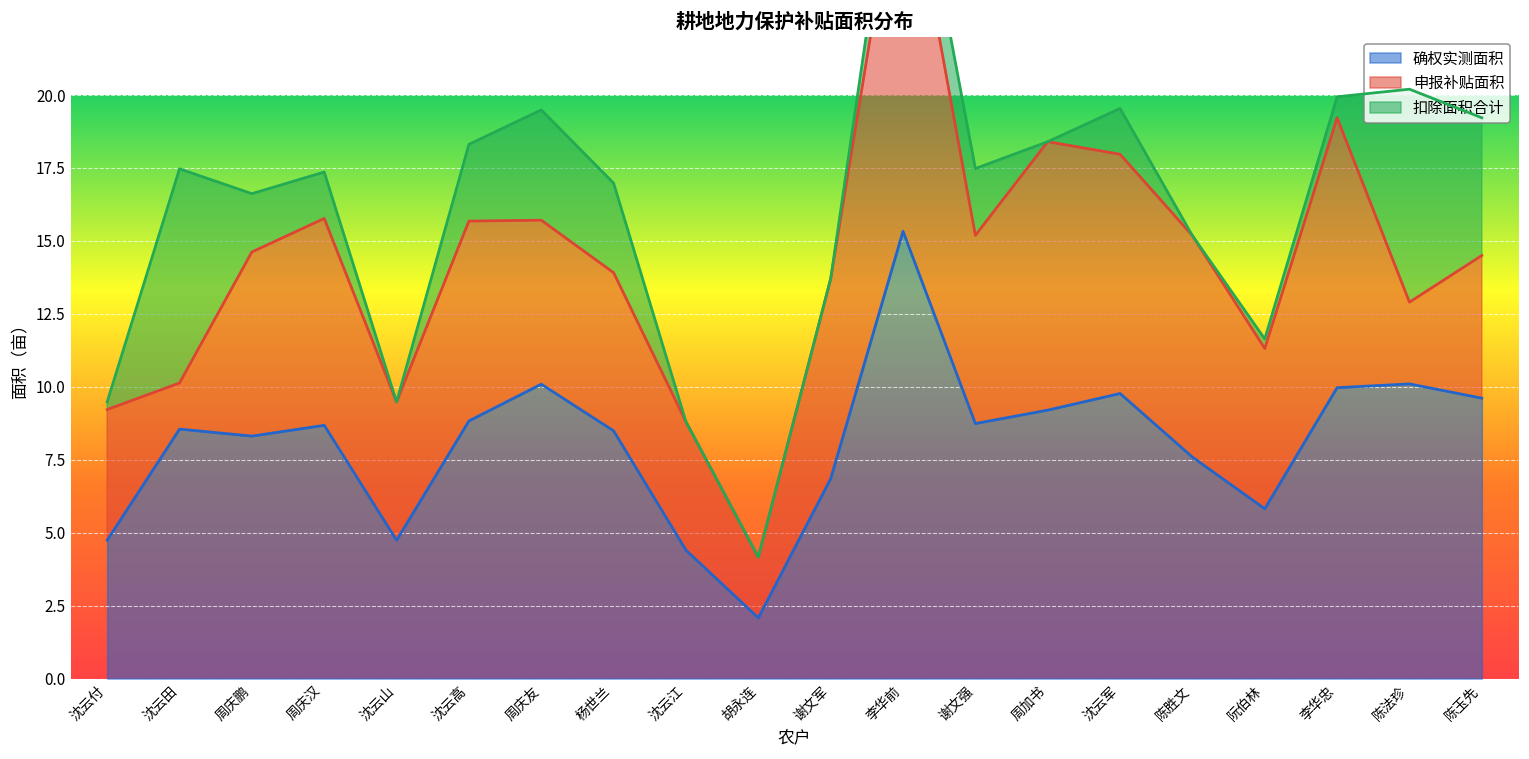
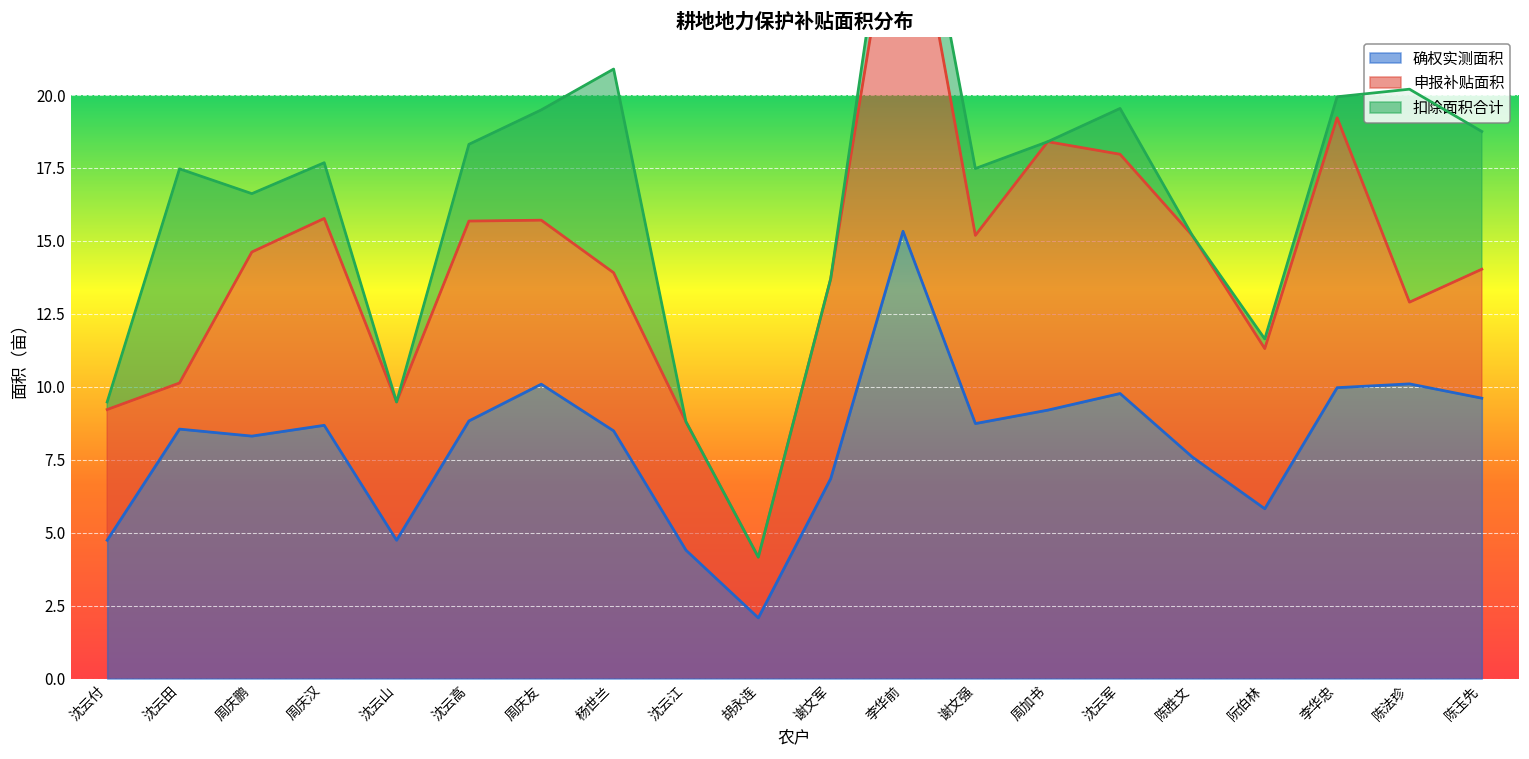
扣除面积合计, 周庆汉: 1.6 -> 1.9
扣除面积合计, 杨世兰: 3.1 -> 7.0
申报补贴面积, 陈玉先: 4.9 -> 4.4
